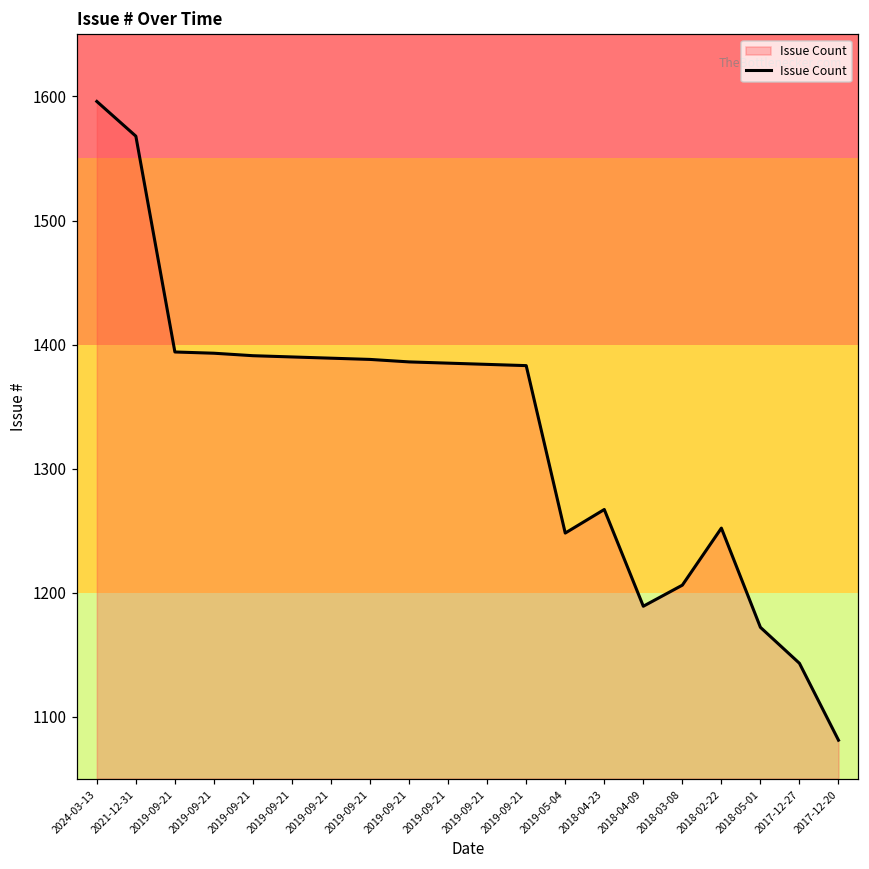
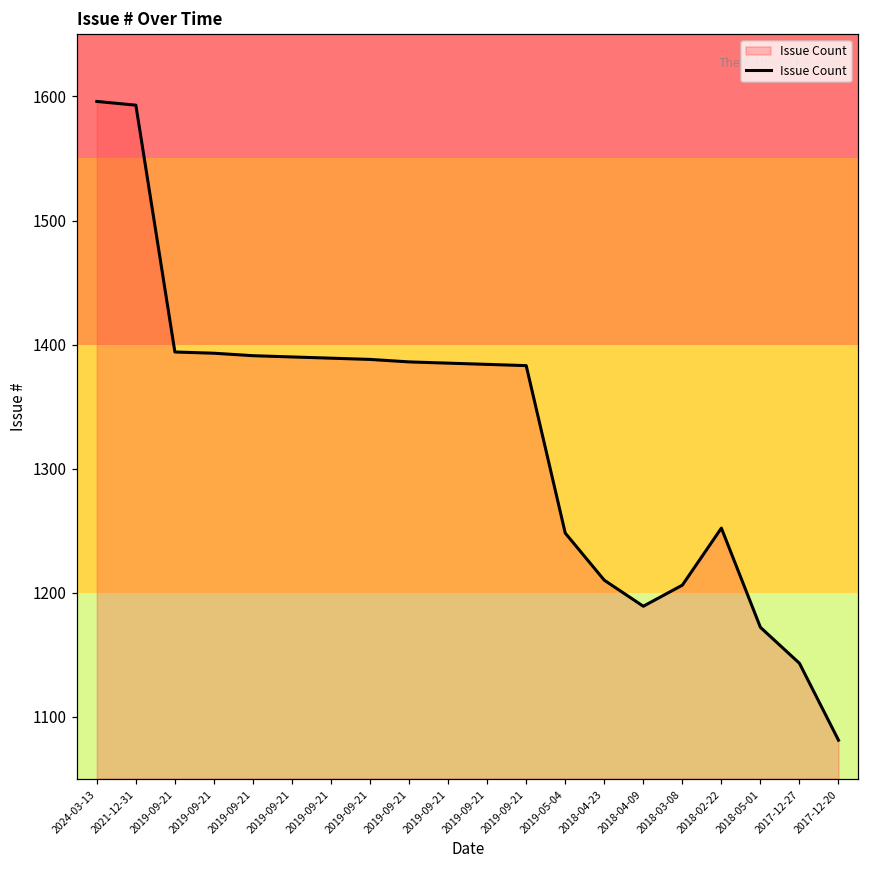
2021-12-31: 1568 -> 1593
2018-04-23: 1267 -> 1210
